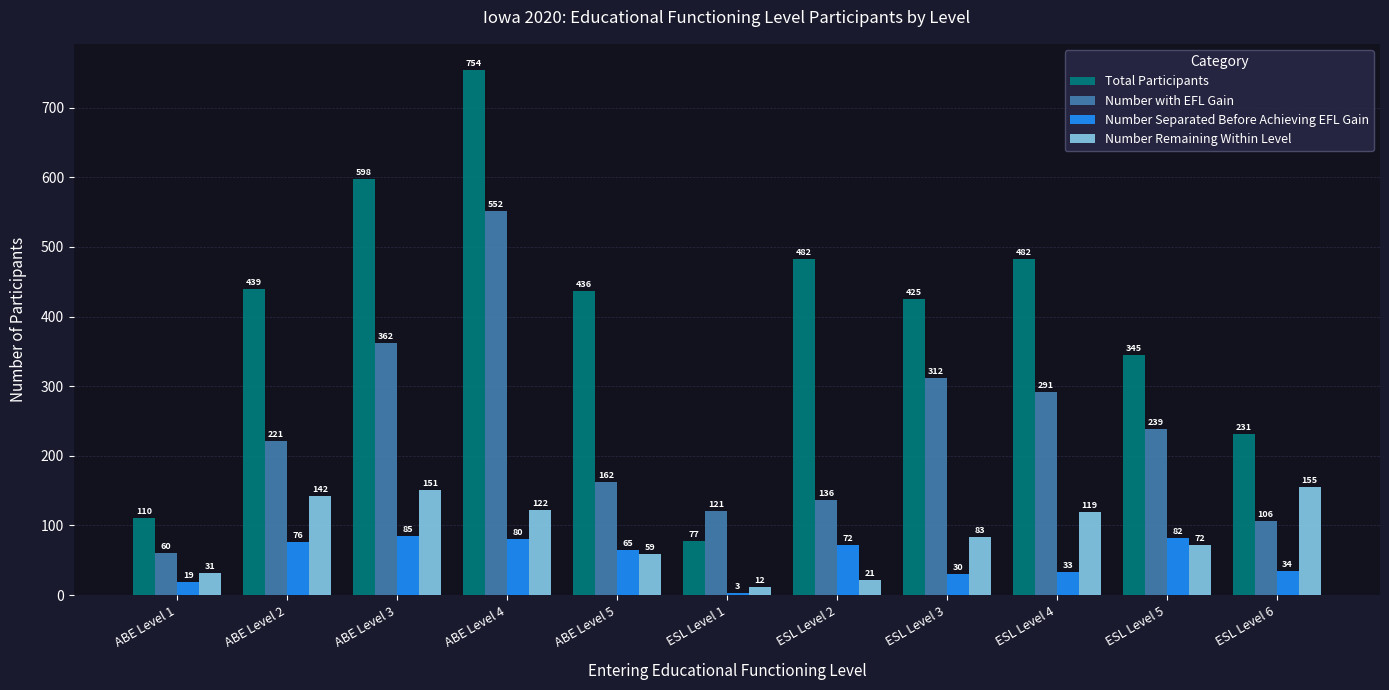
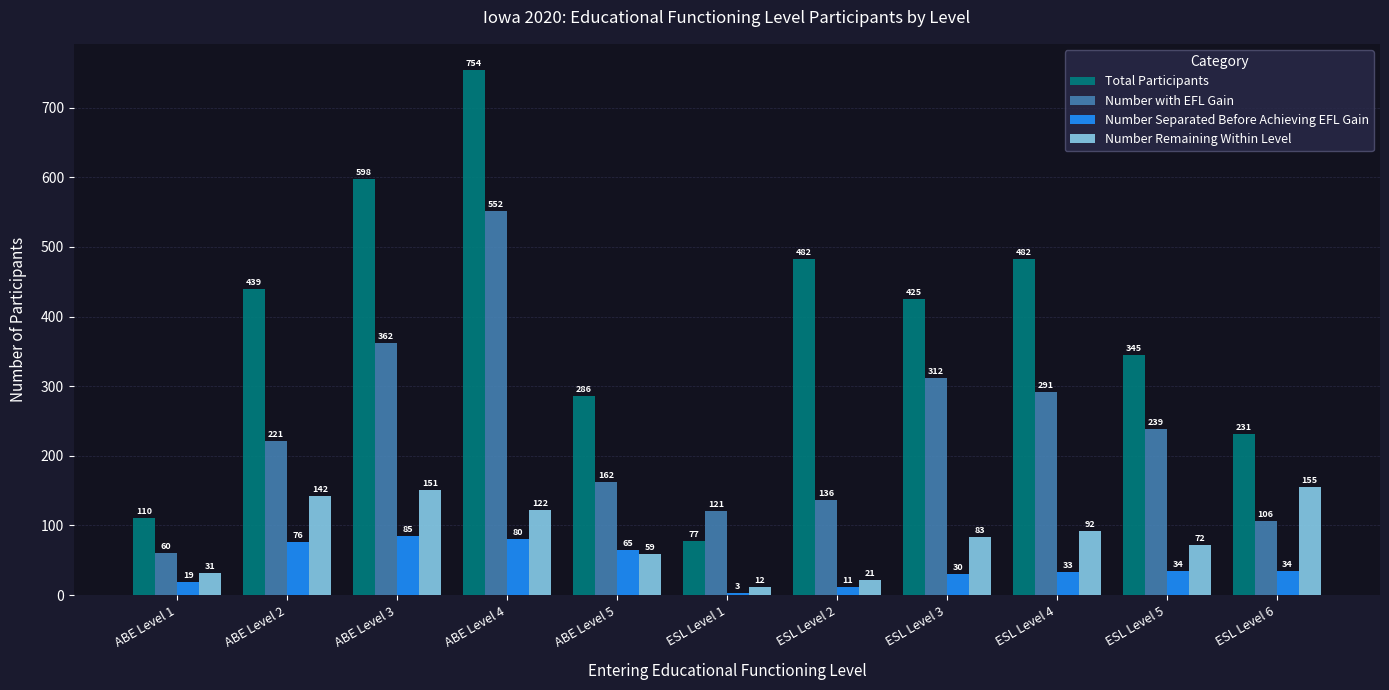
Total Participants, ABE Level 5: 436 -> 286
Number Separated Before Achieving EFL Gain, ESL Level 2: 72 -> 11
Number Remaining Within Level, ESL Level 4: 119 -> 92
Number Separated Before Achieving EFL Gain, ESL Level 5: 82 -> 34
